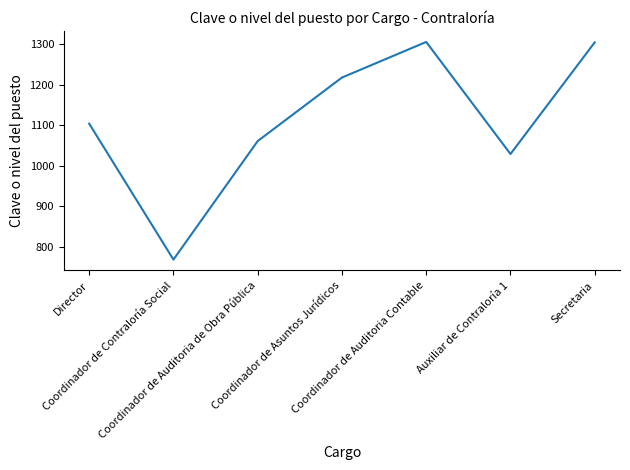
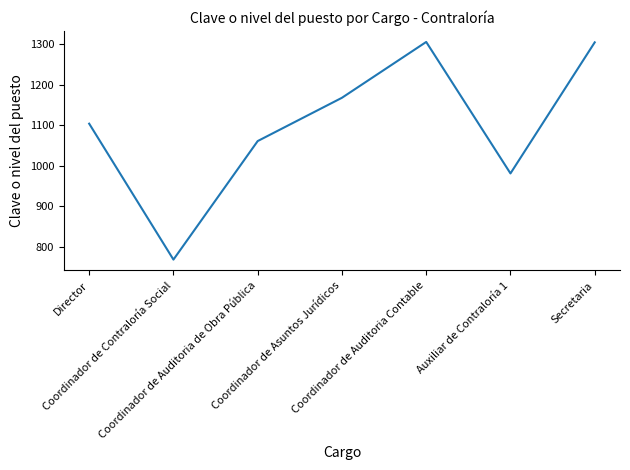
Coordinador de Asuntos Jurídicos: 1220 -> 1170
Auxiliar de Contraloría 1: 1030 -> 980
